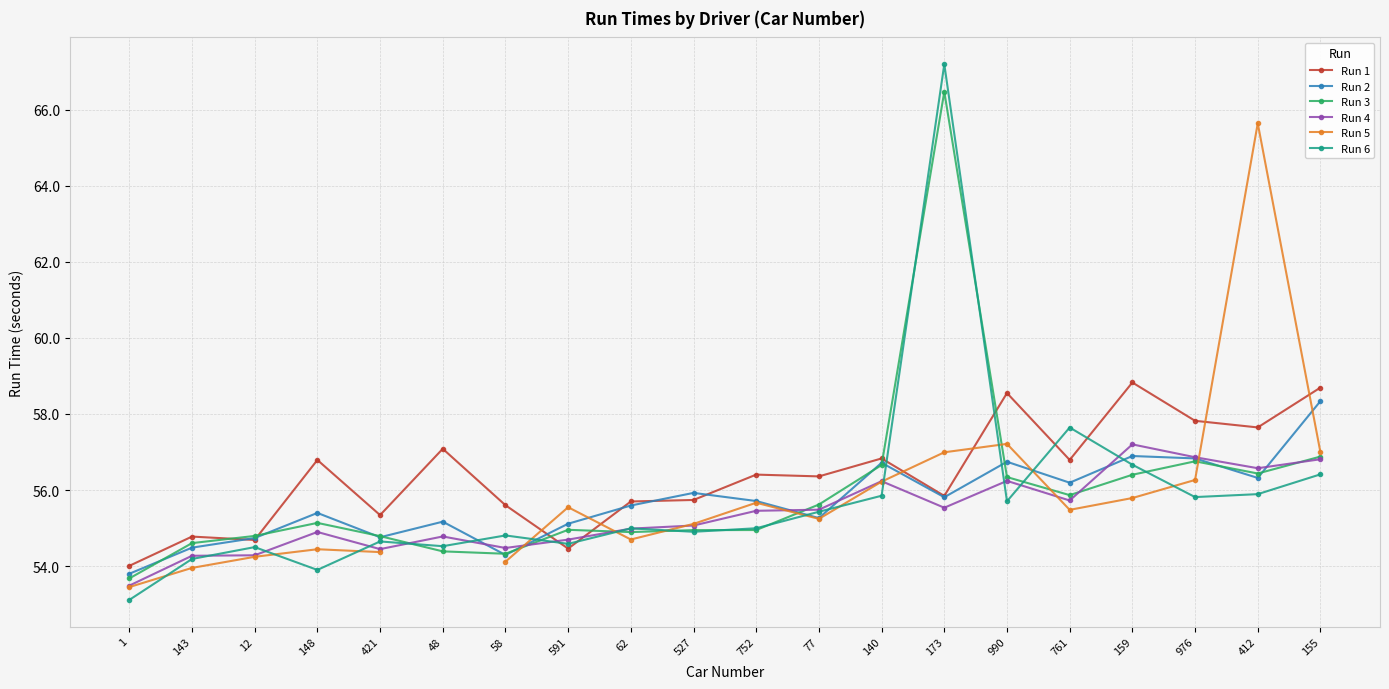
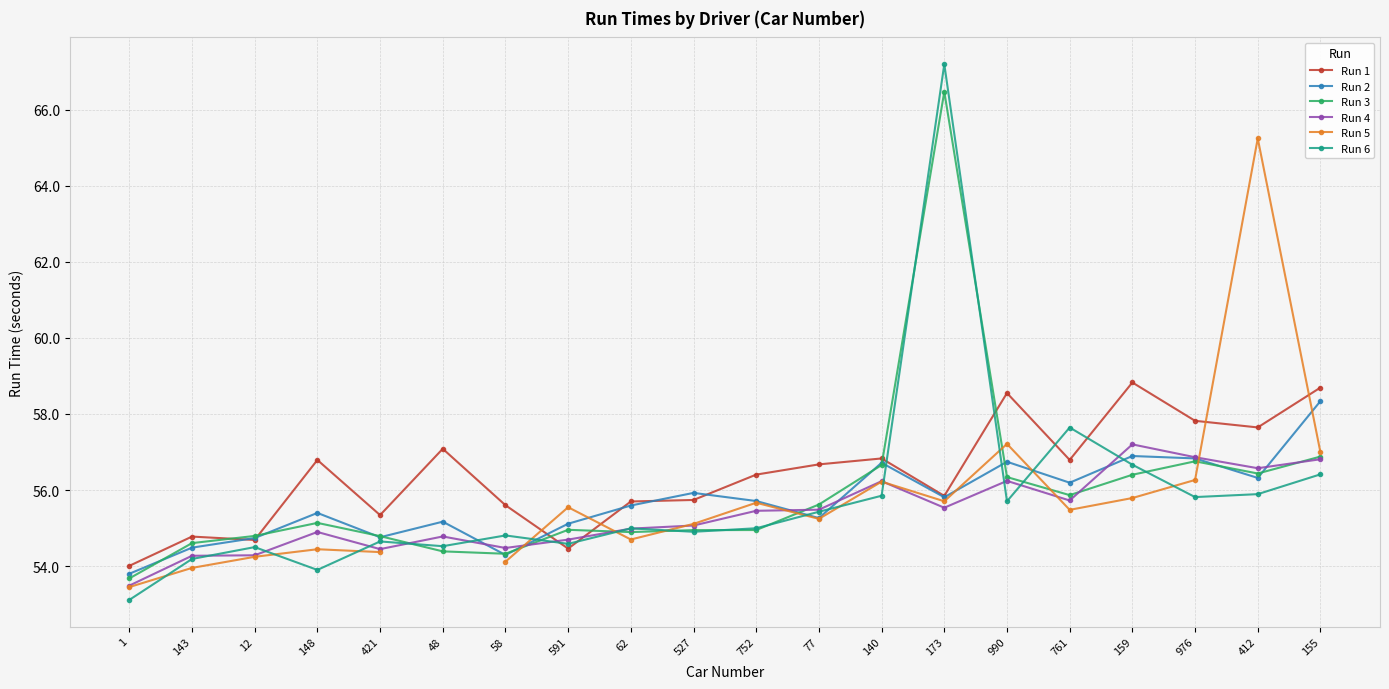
Run 1, 77: 56.4 -> 56.7
Run 5, 173: 57.0 -> 55.7
Run 5, 412: 65.6 -> 65.2
